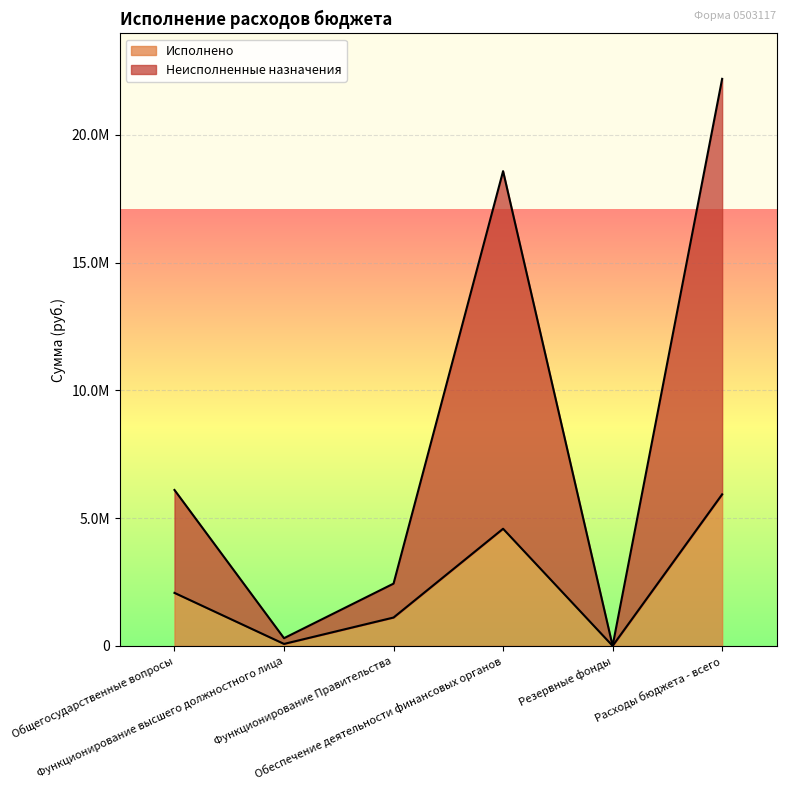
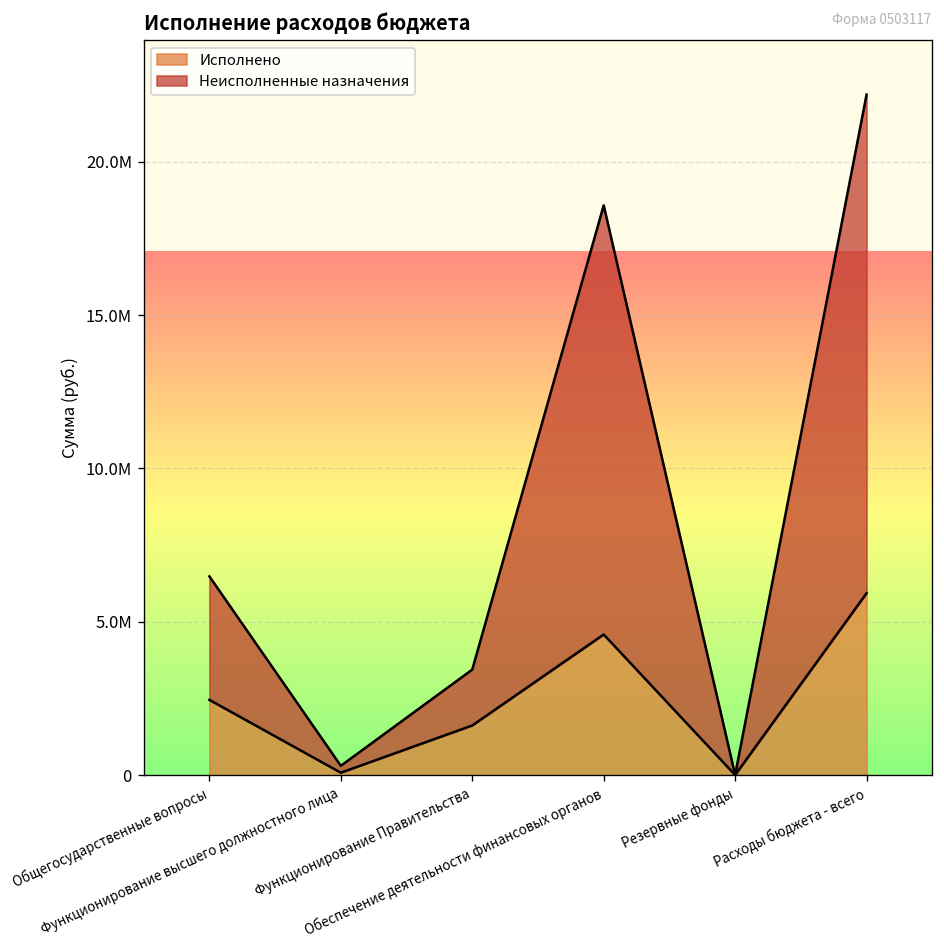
Исполнено, Общегосударственные вопросы: 2100000 -> 2500000
Исполнено, Функционирование Правительства: 1100000 -> 1600000
Неисполненные назначения, Функционирование Правительства: 1300000 -> 1800000
